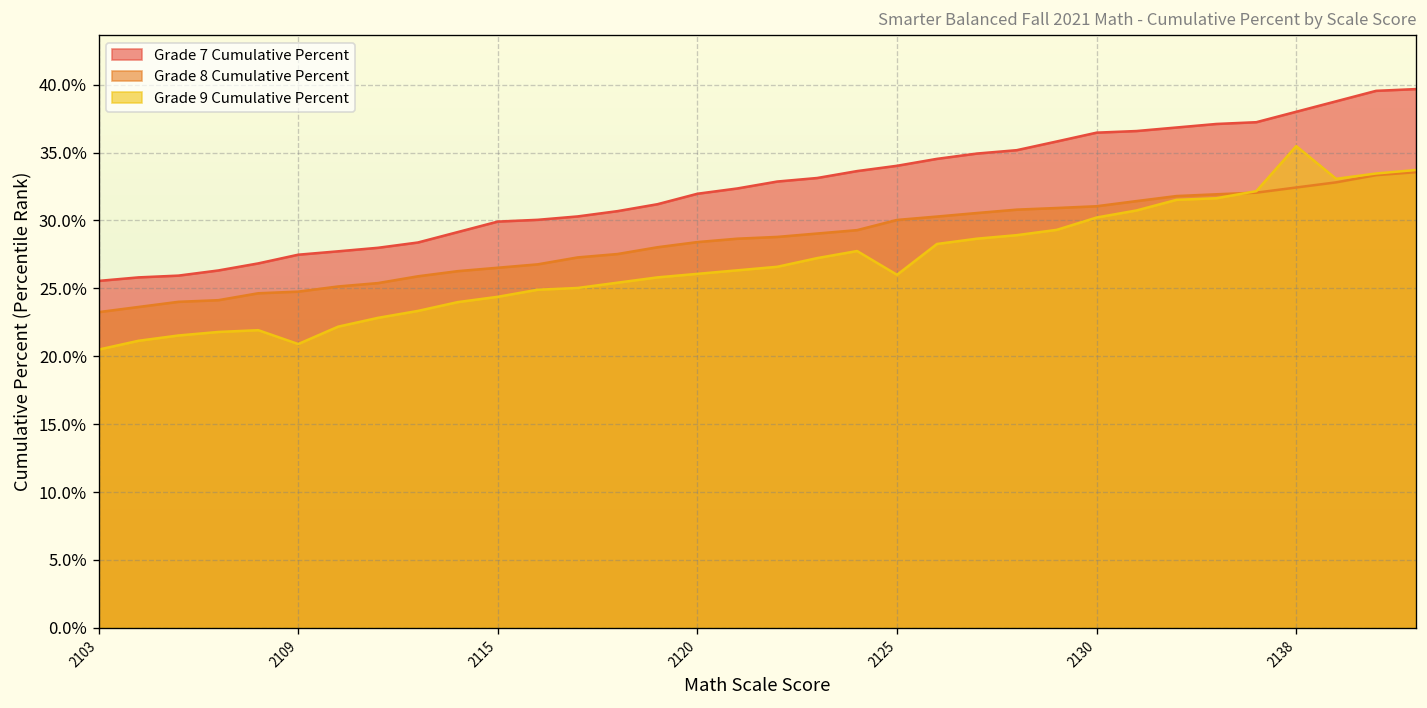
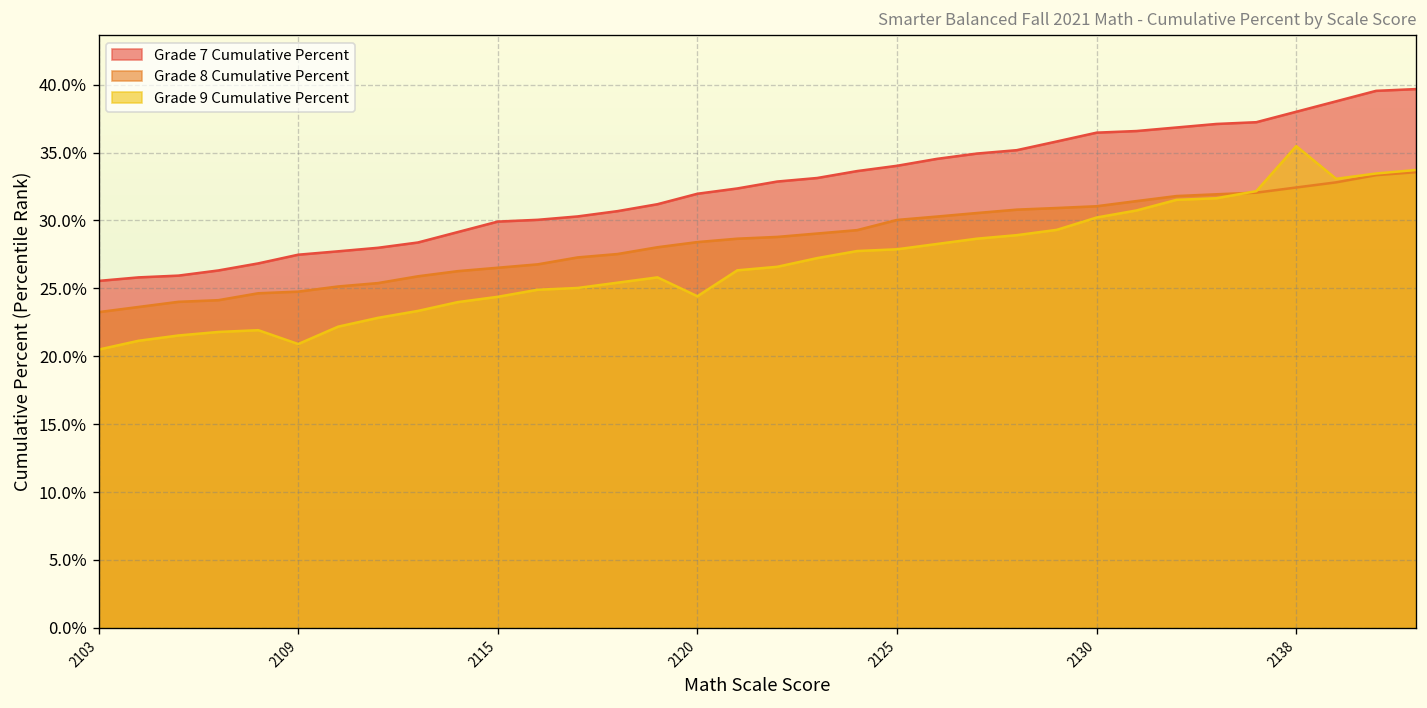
Grade 9 Cumulative Percent, 2120: 26.1% -> 24.4%
Grade 9 Cumulative Percent, 2125: 26.0% -> 27.9%
